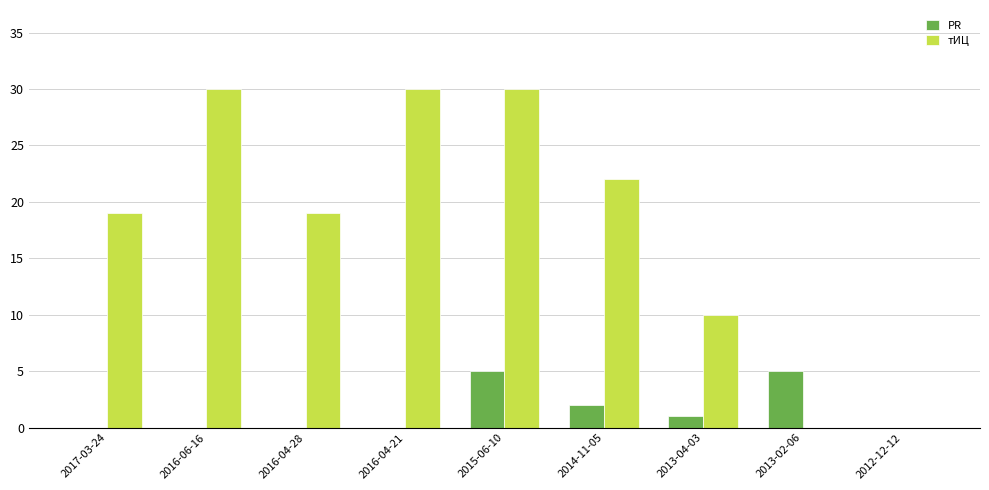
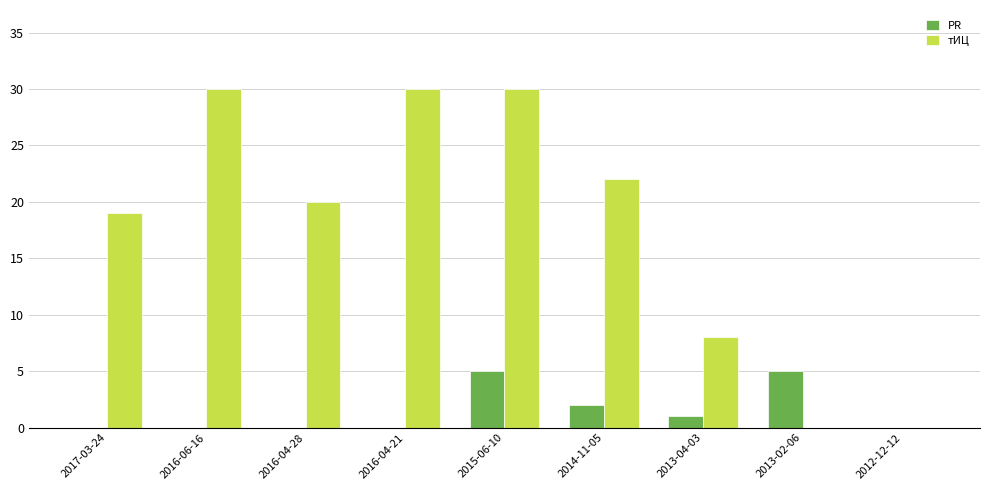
тИЦ, 2016-04-28: 19 -> 20
тИЦ, 2013-04-03: 10 -> 8
